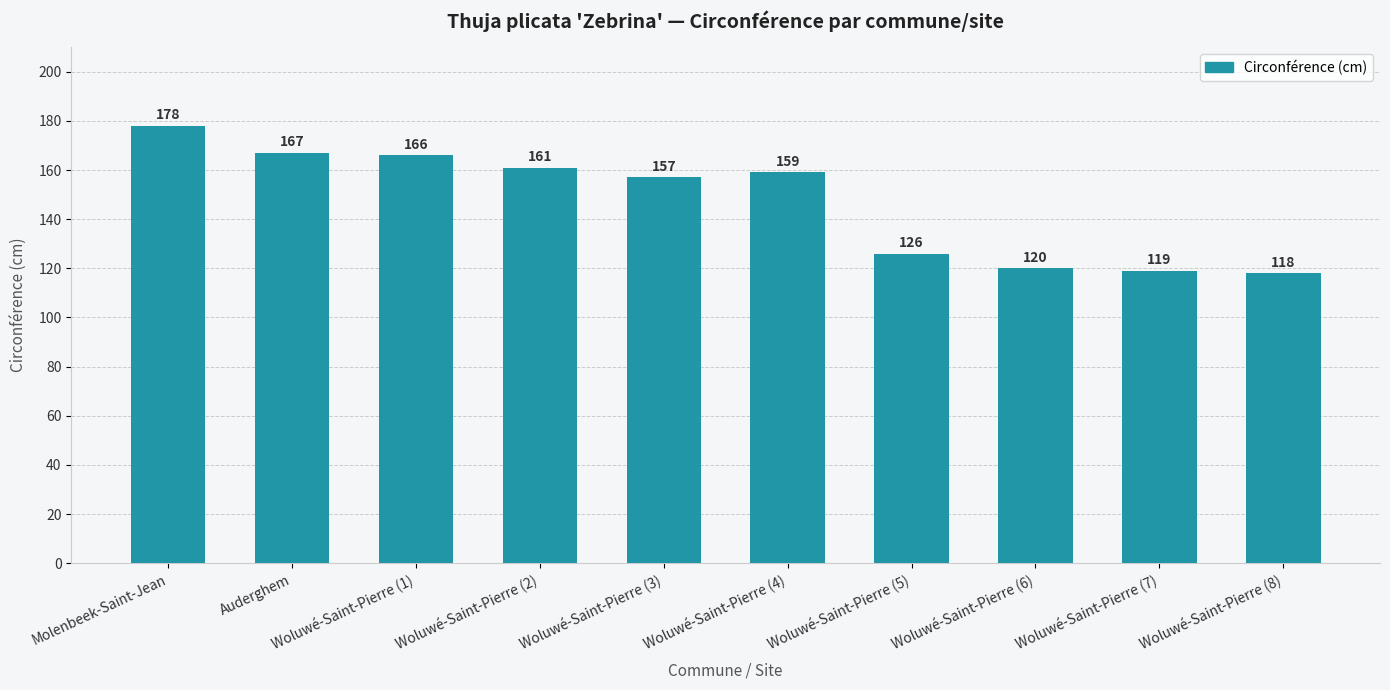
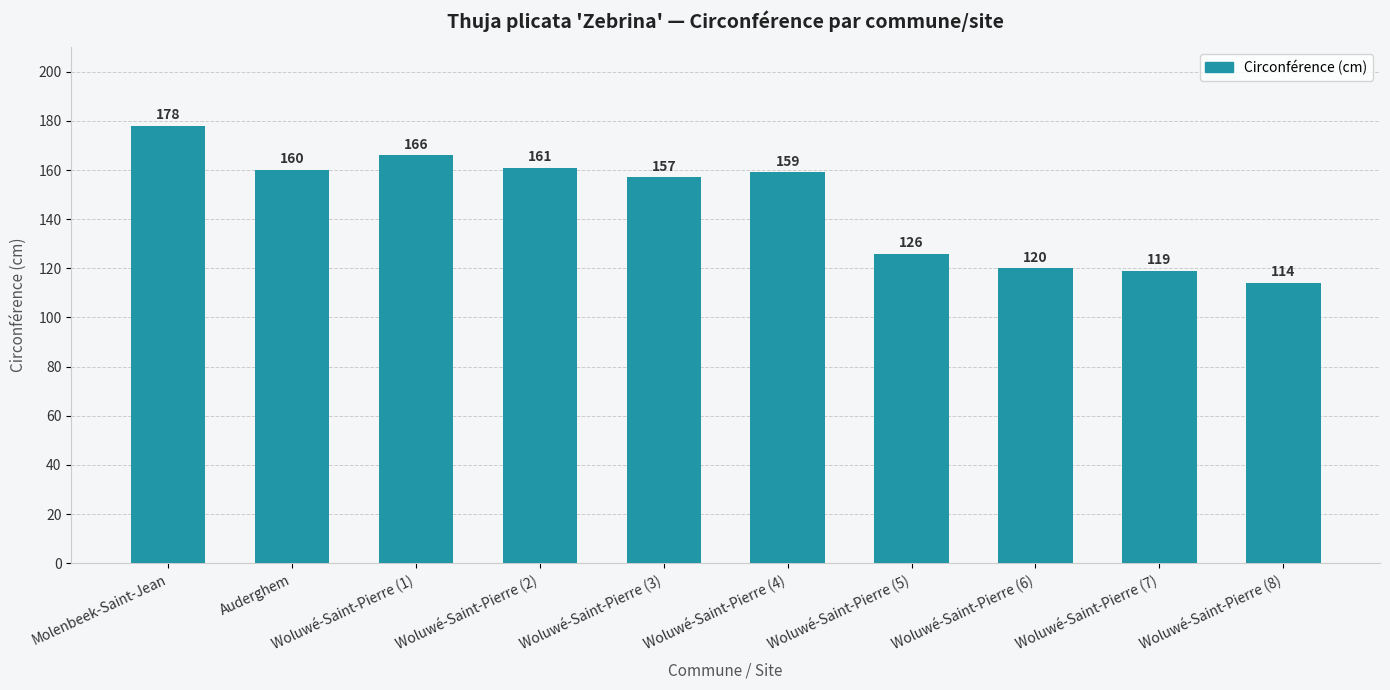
Auderghem: 167 -> 160
Woluwé-Saint-Pierre (8): 118 -> 114
